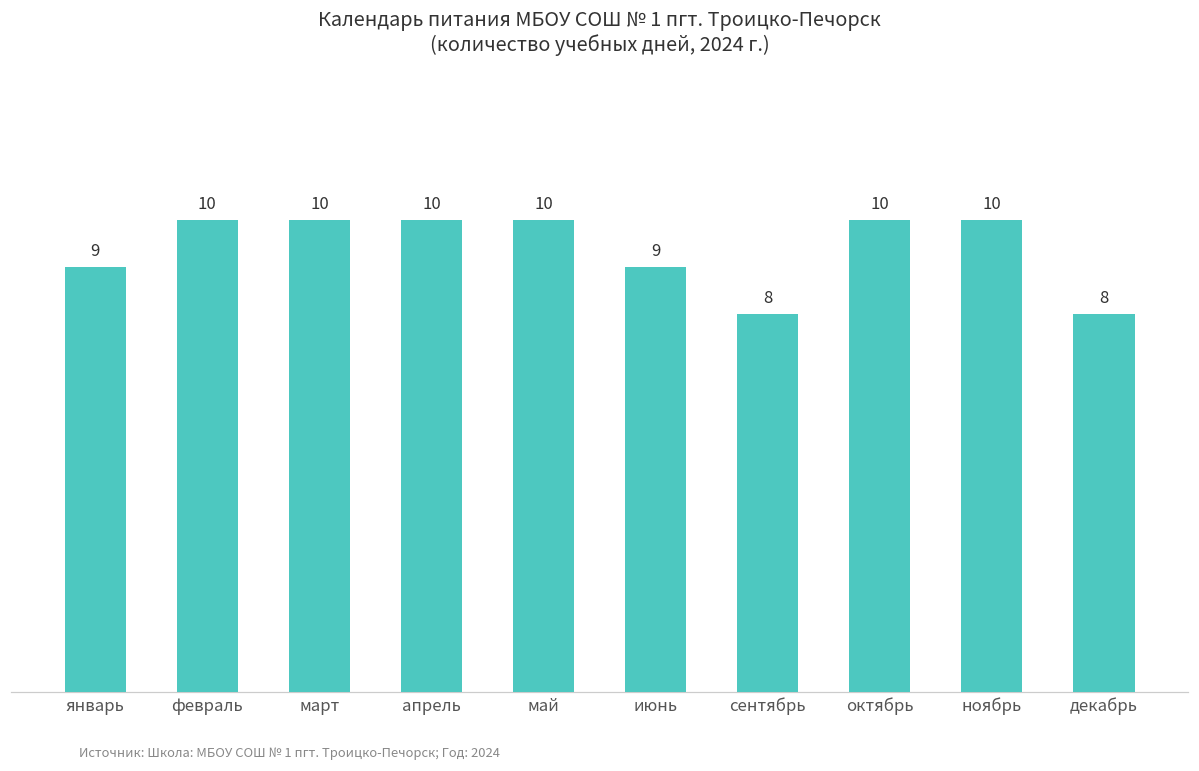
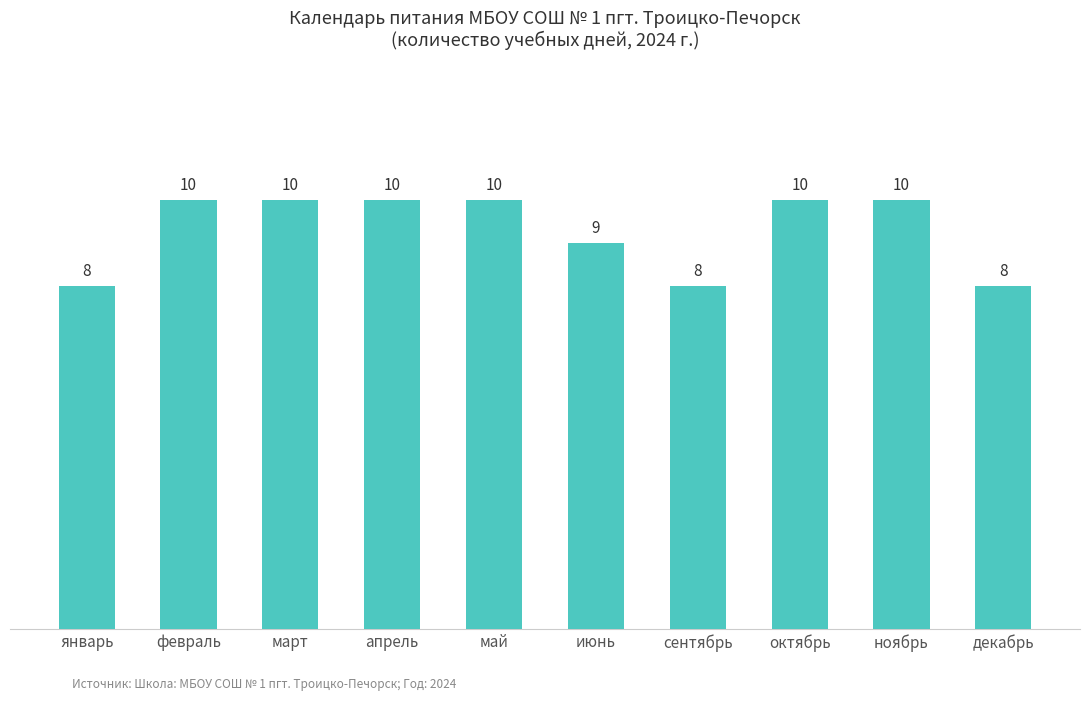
январь: 9 -> 8
